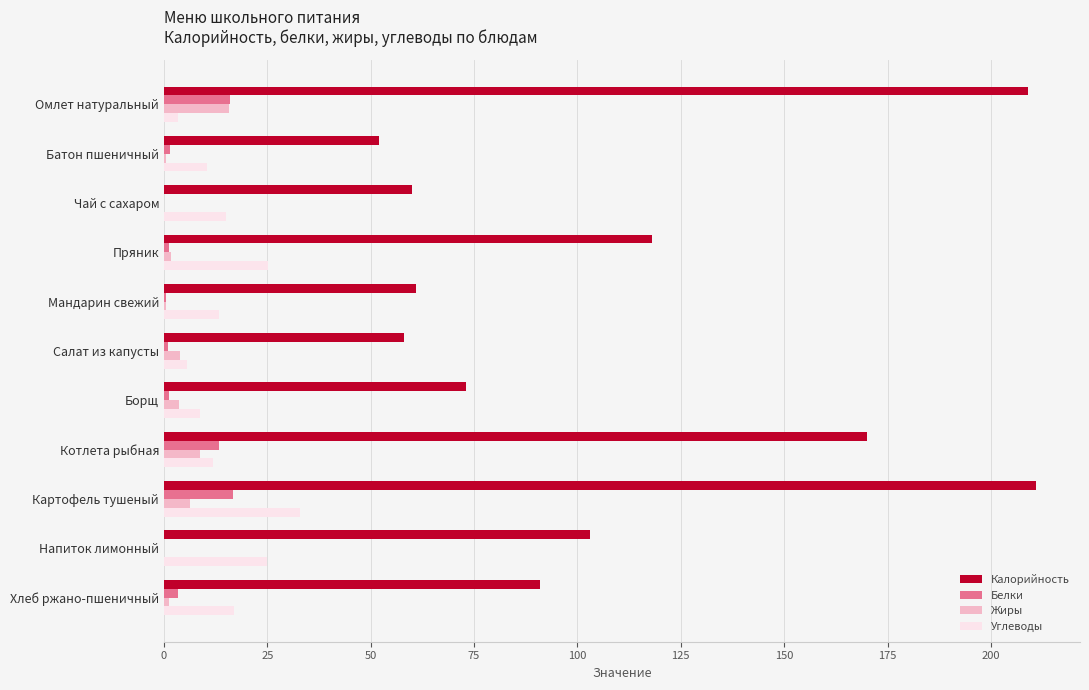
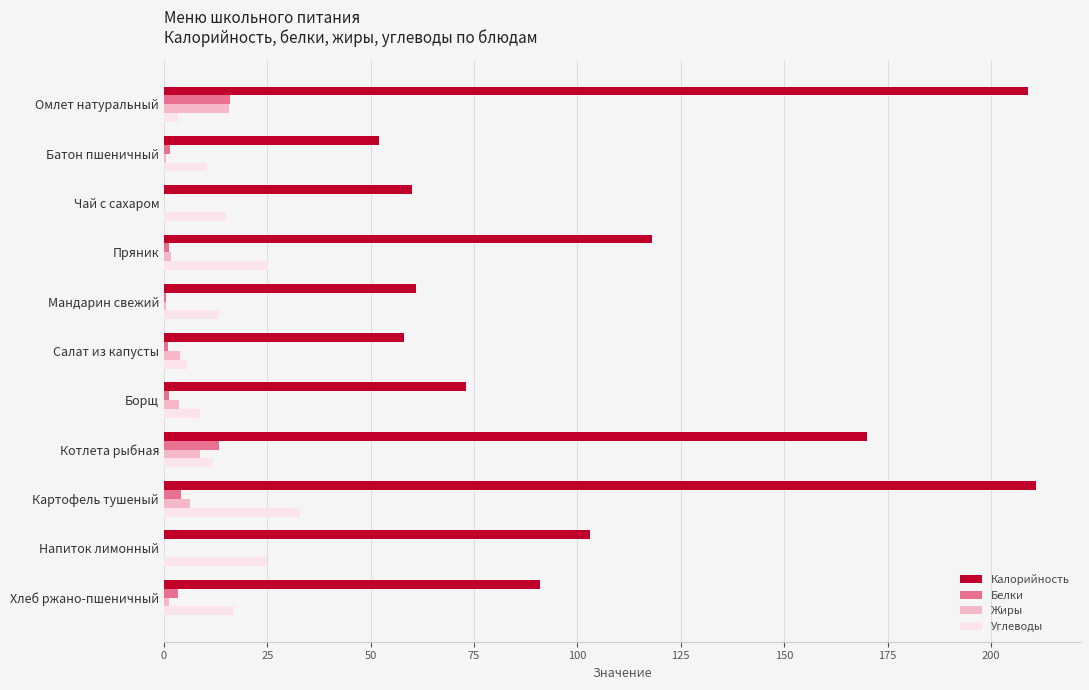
Белки, Картофель тушеный: 17 -> 4
